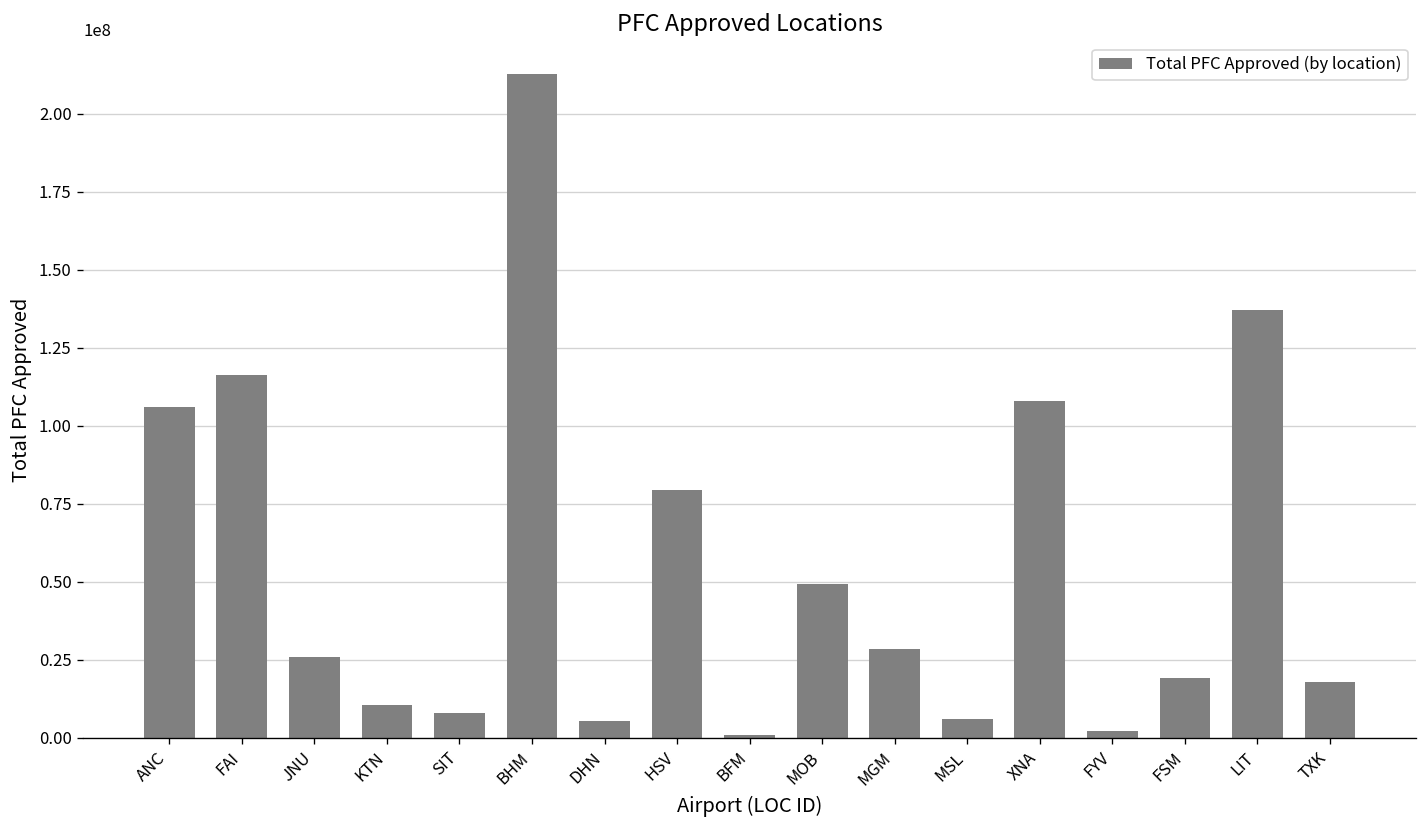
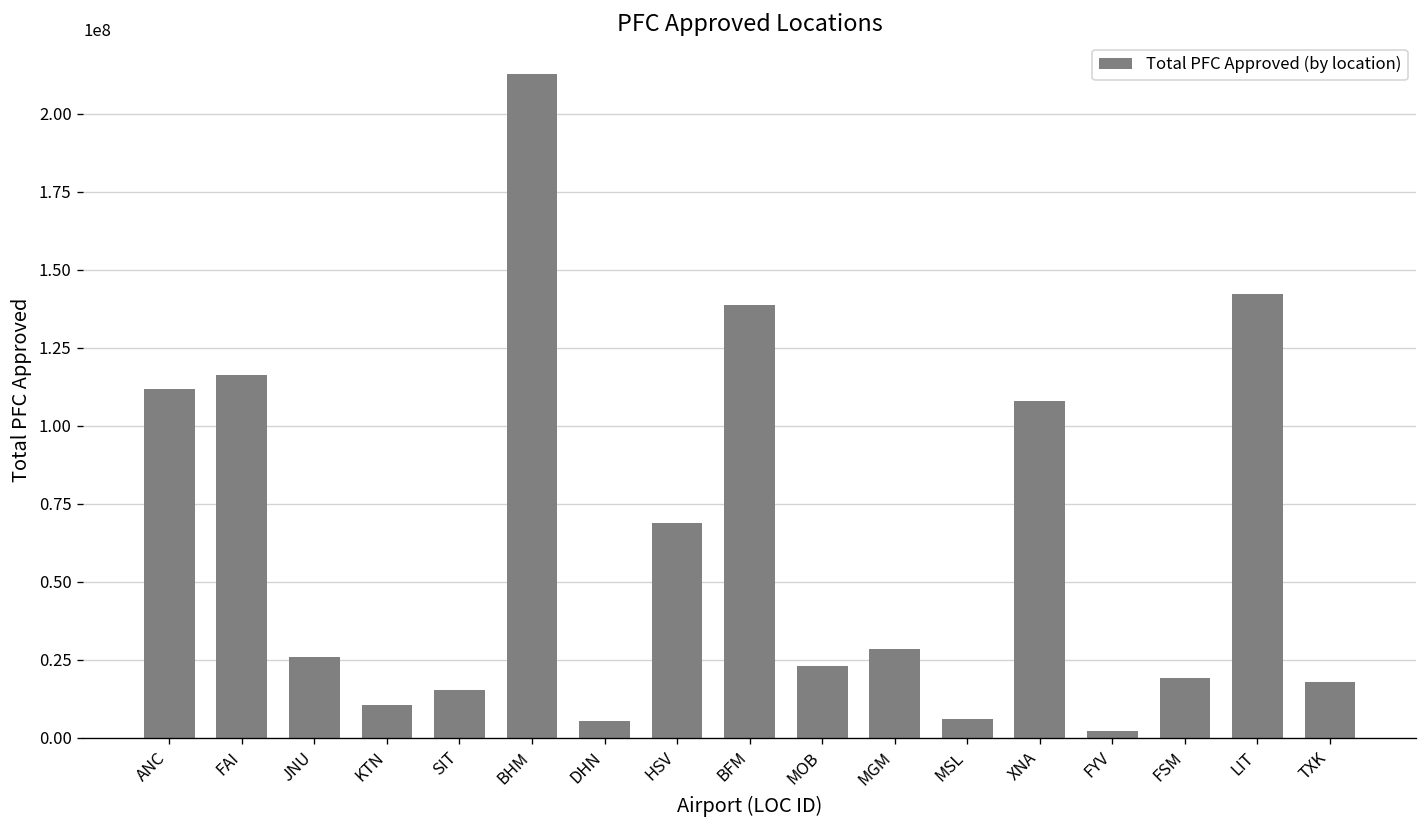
ANC: 106000000 -> 112000000
SIT: 8000000 -> 15000000
HSV: 80000000 -> 69000000
BFM: 1000000 -> 139000000
MOB: 49000000 -> 23000000
LIT: 137000000 -> 142000000
